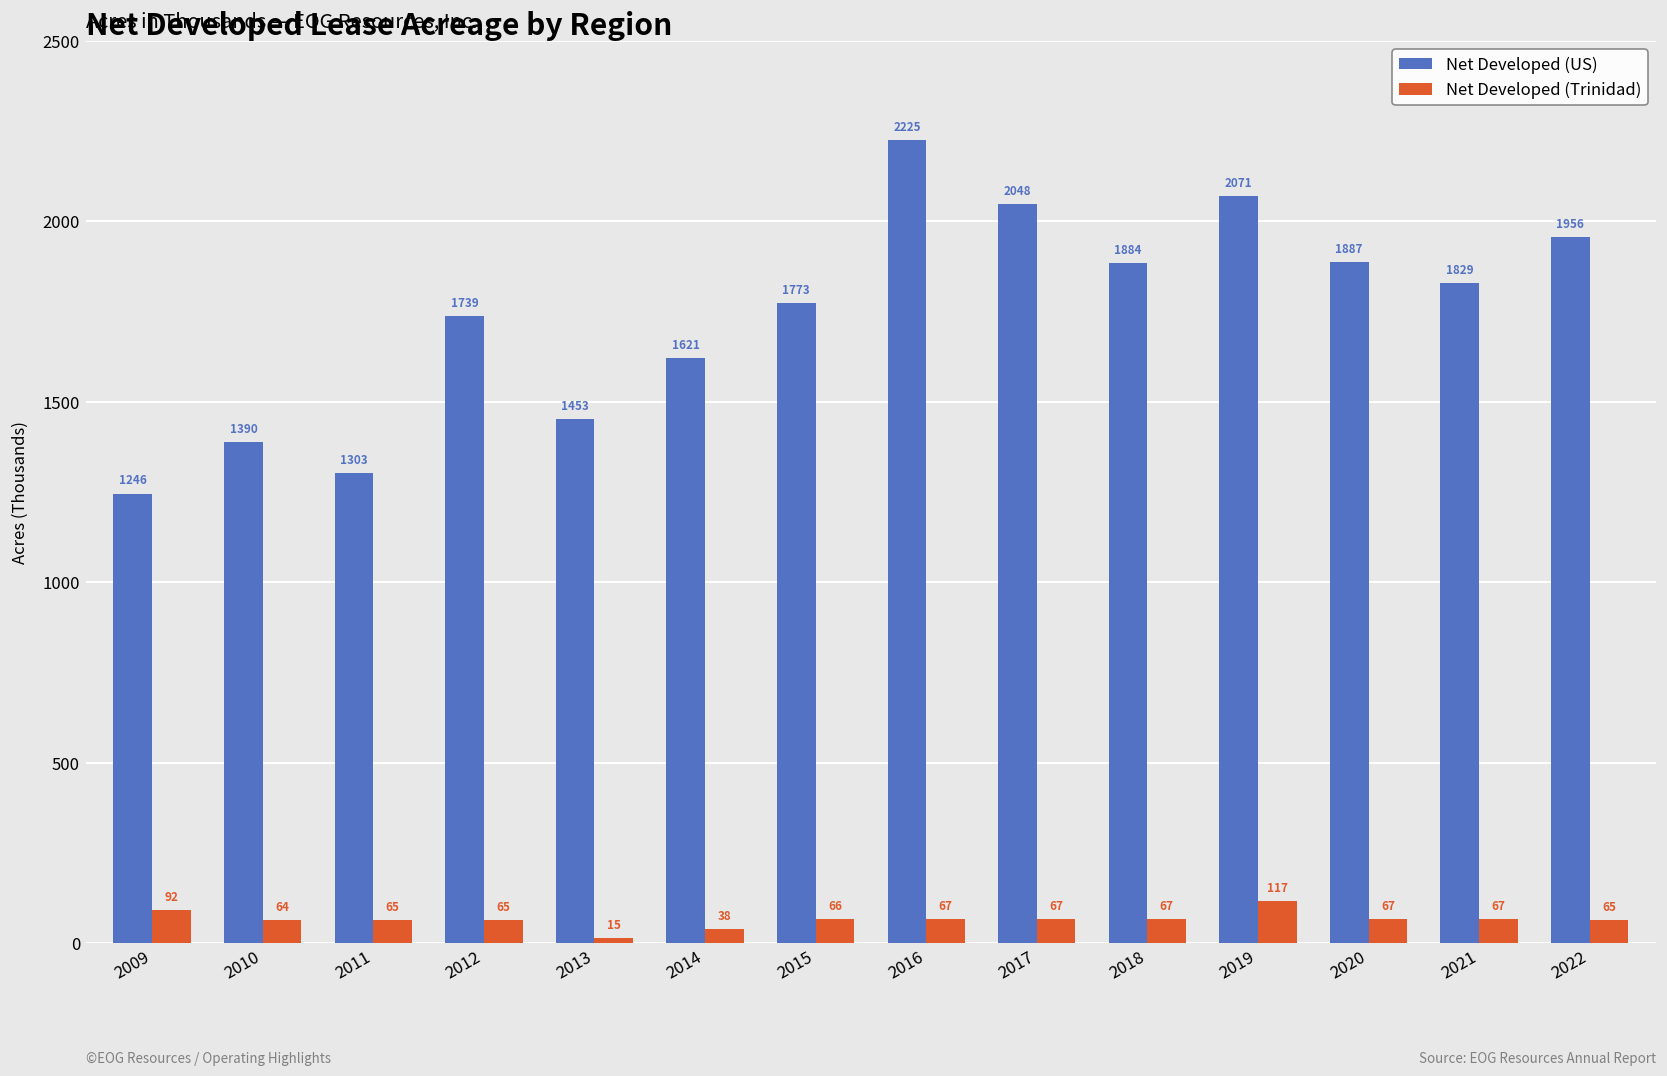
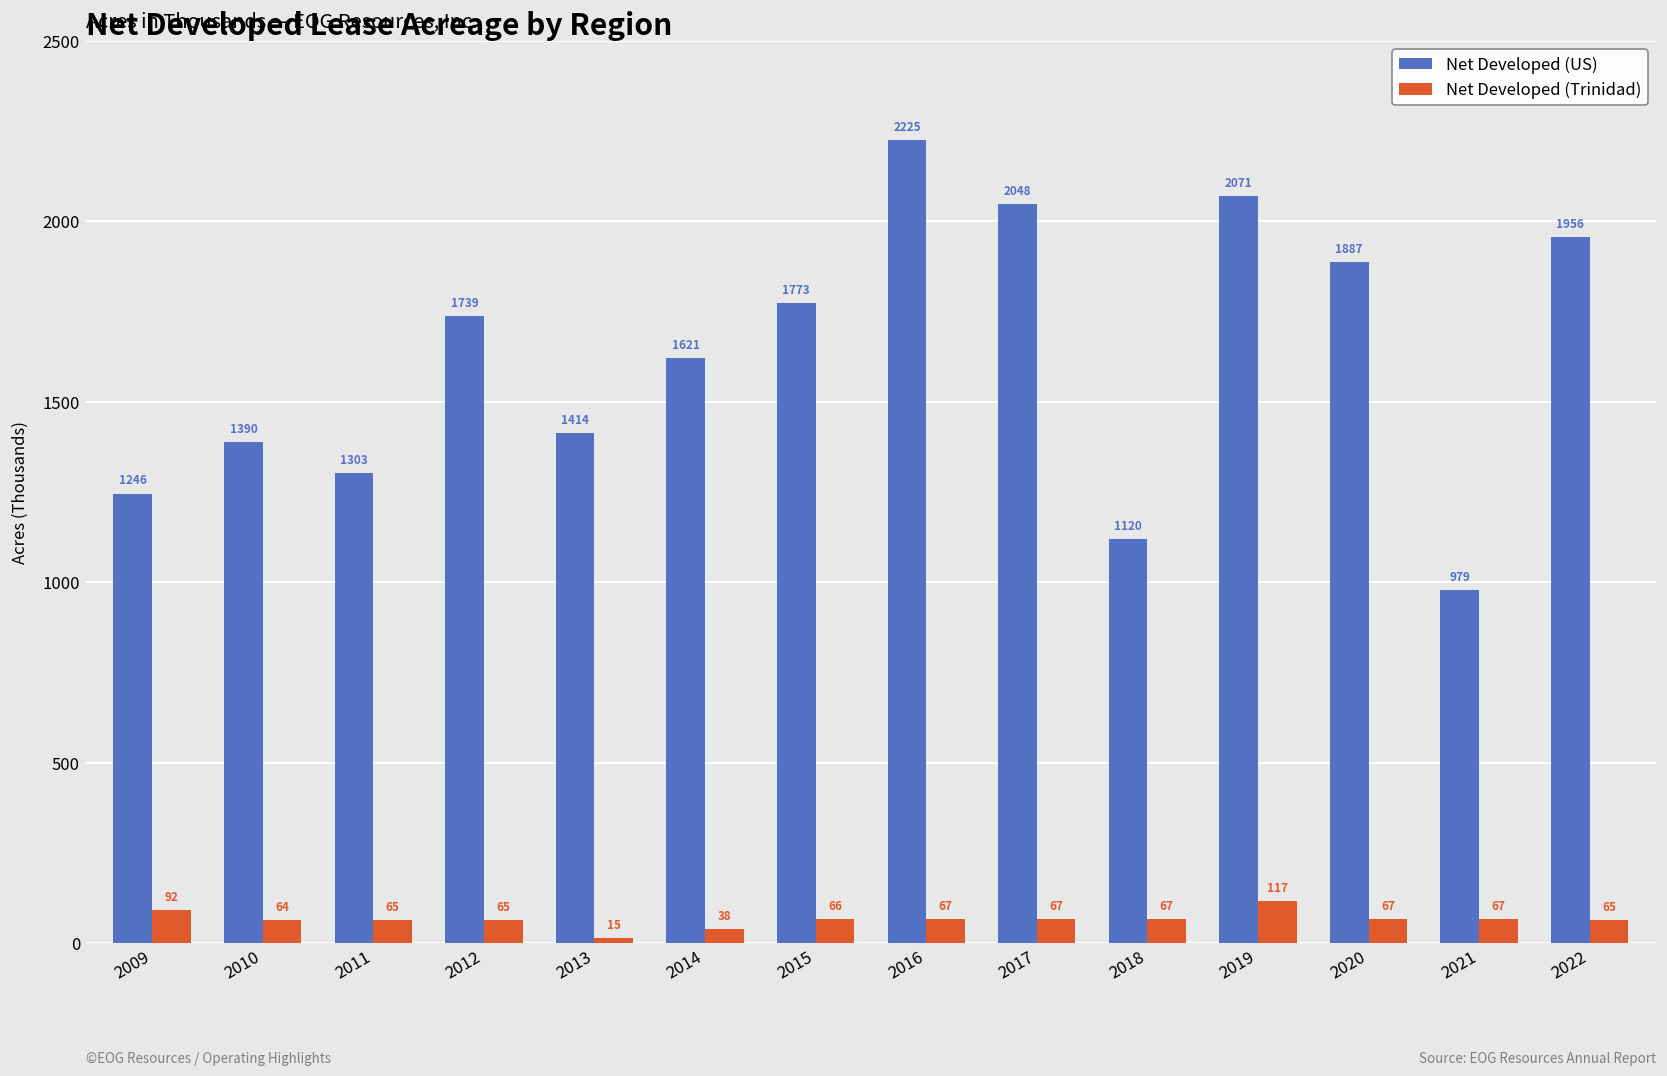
Net Developed (US), 2013: 1453 -> 1414
Net Developed (US), 2018: 1884 -> 1120
Net Developed (US), 2021: 1829 -> 979
